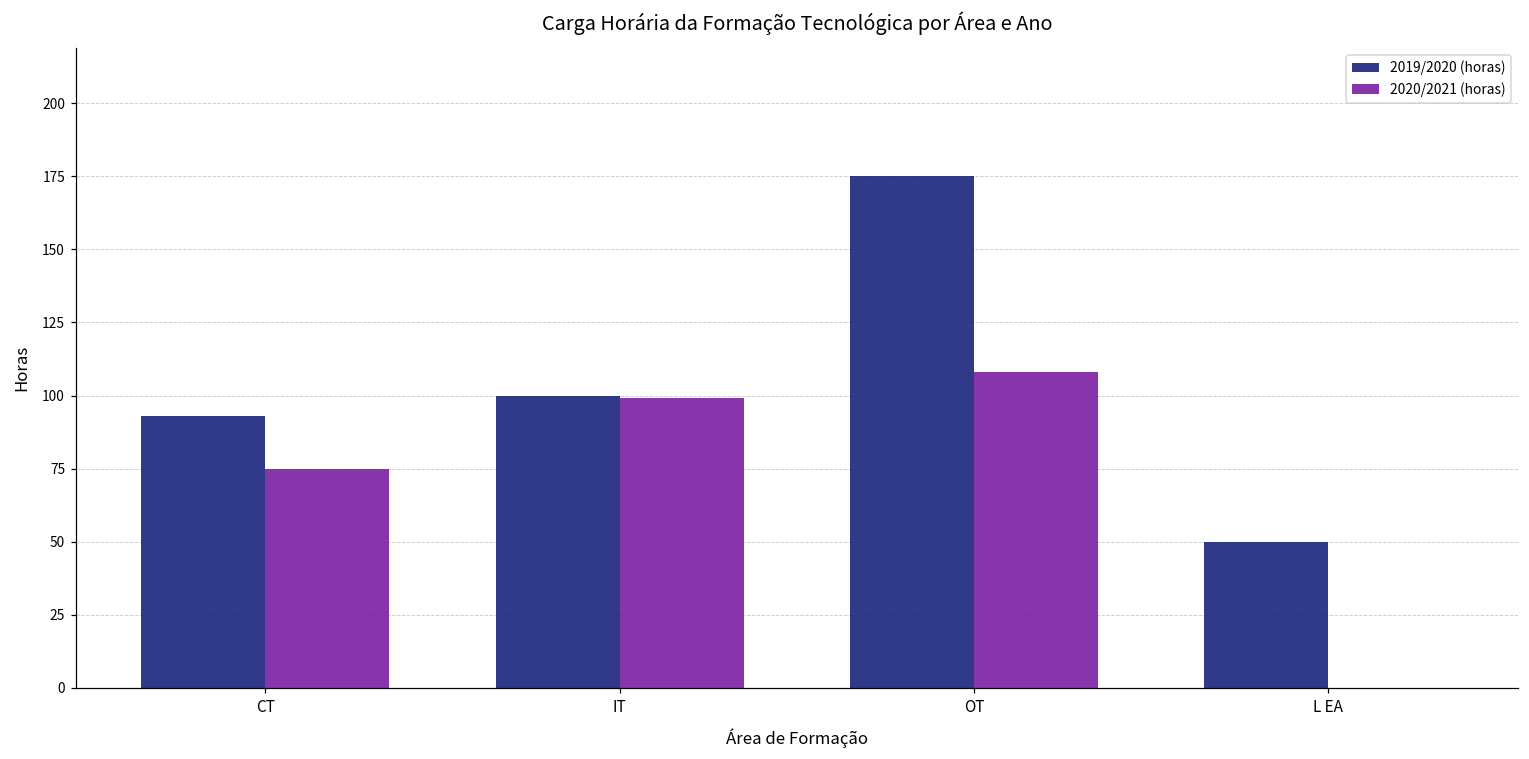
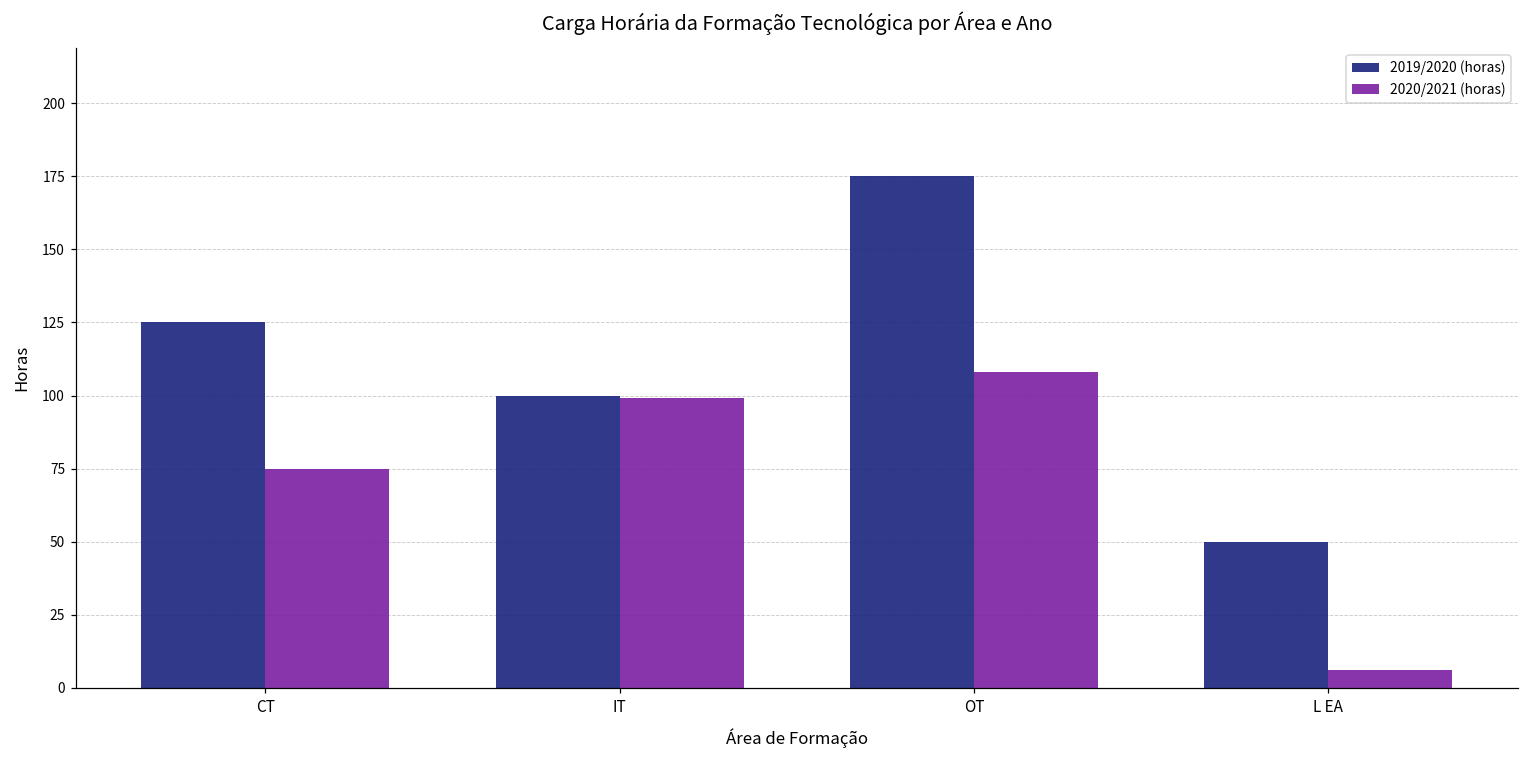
2019/2020 (horas), CT: 93 -> 125
2020/2021 (horas), L EA: 0 -> 6
